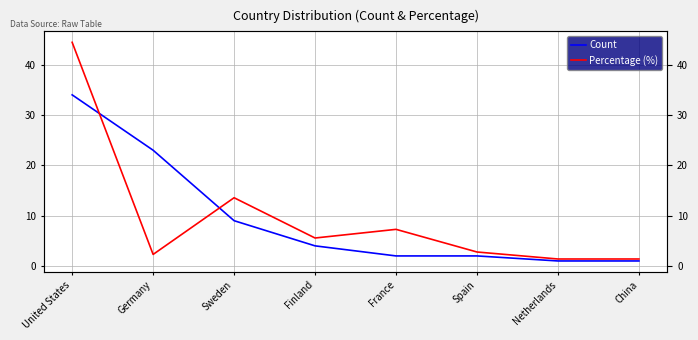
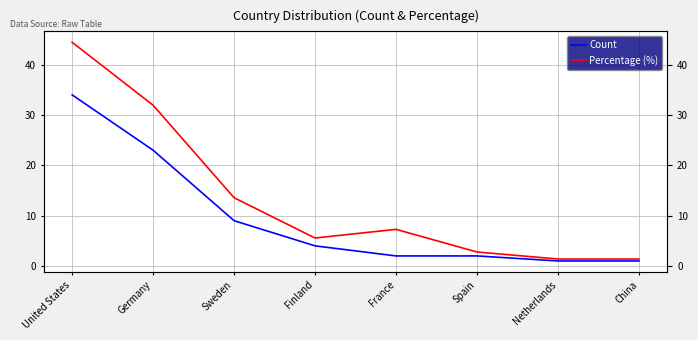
Percentage (%), Germany: 2 -> 32
